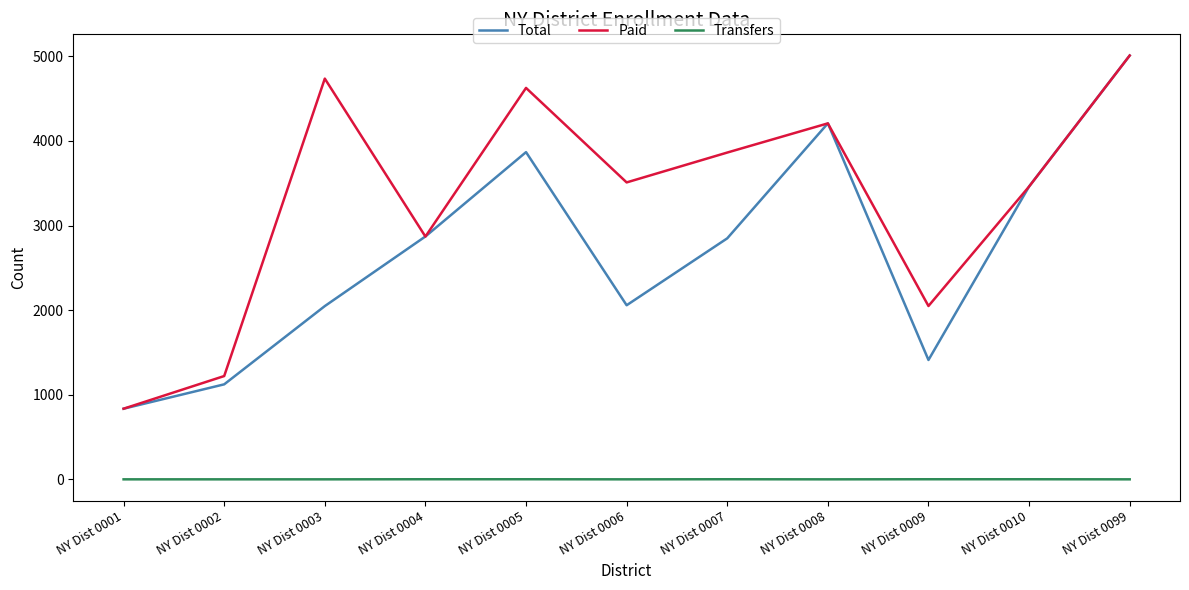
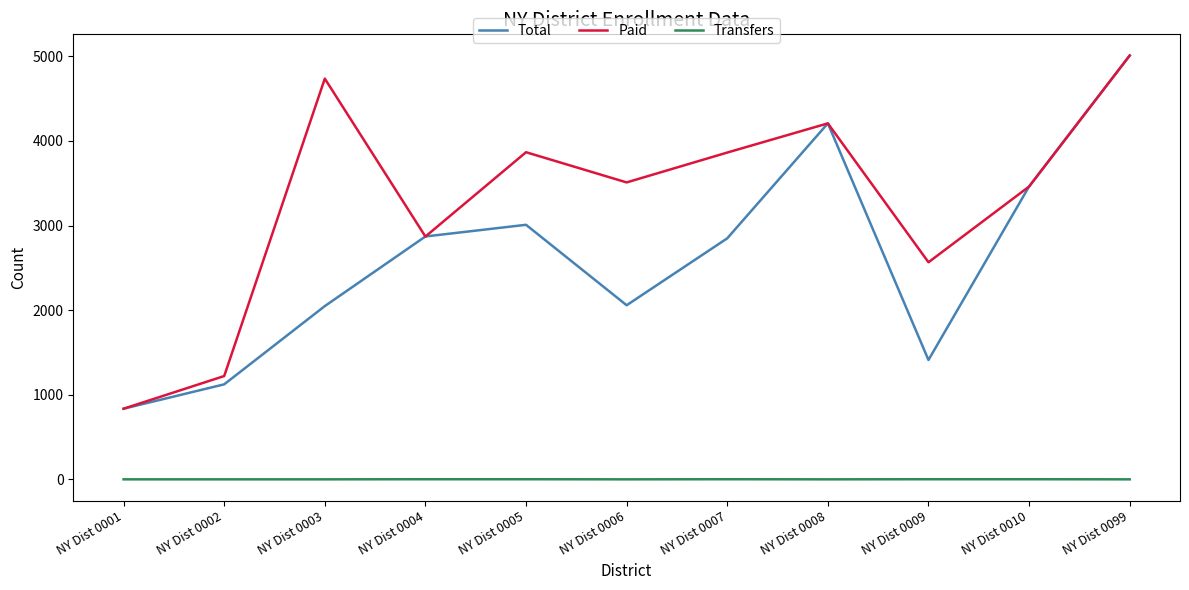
Total, NY Dist 0005: 3900 -> 3000
Paid, NY Dist 0005: 4600 -> 3900
Paid, NY Dist 0009: 2000 -> 2600
